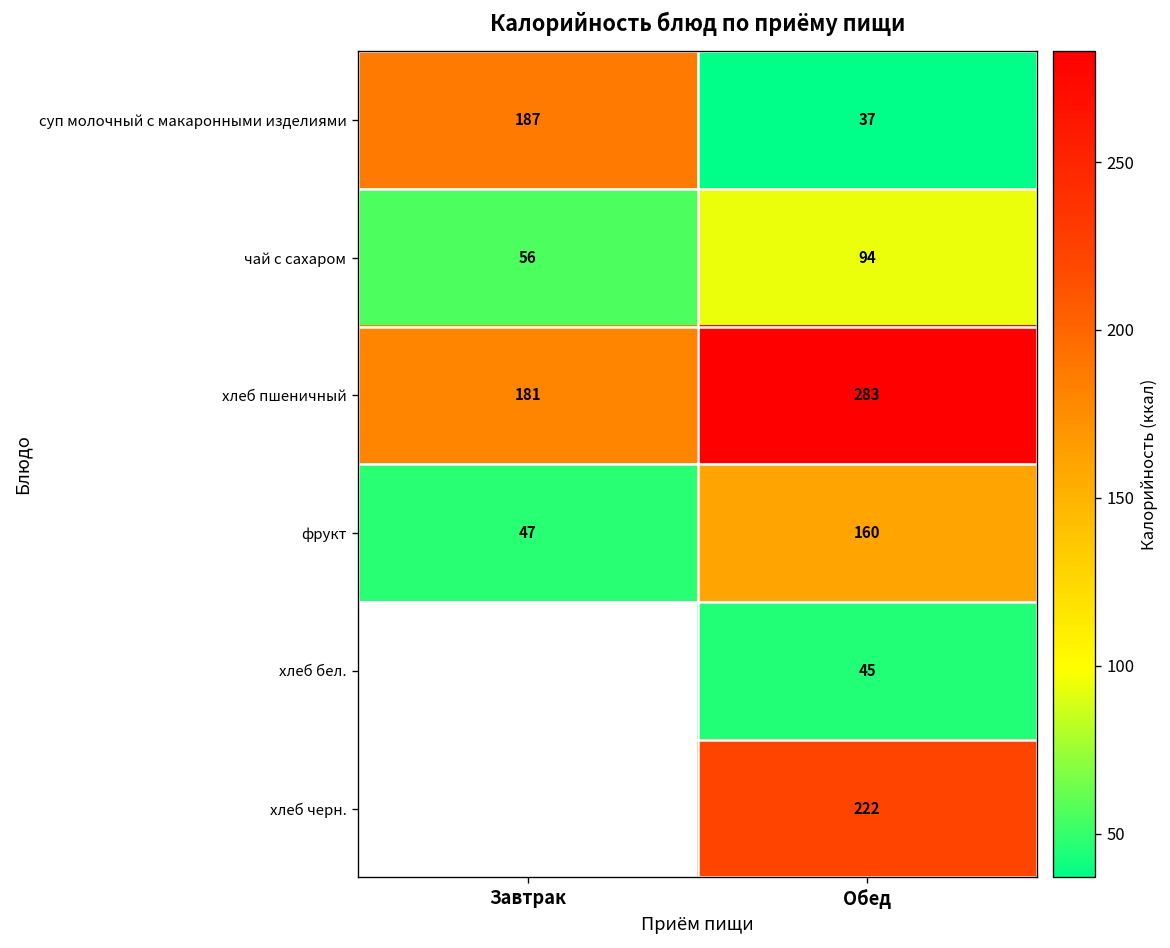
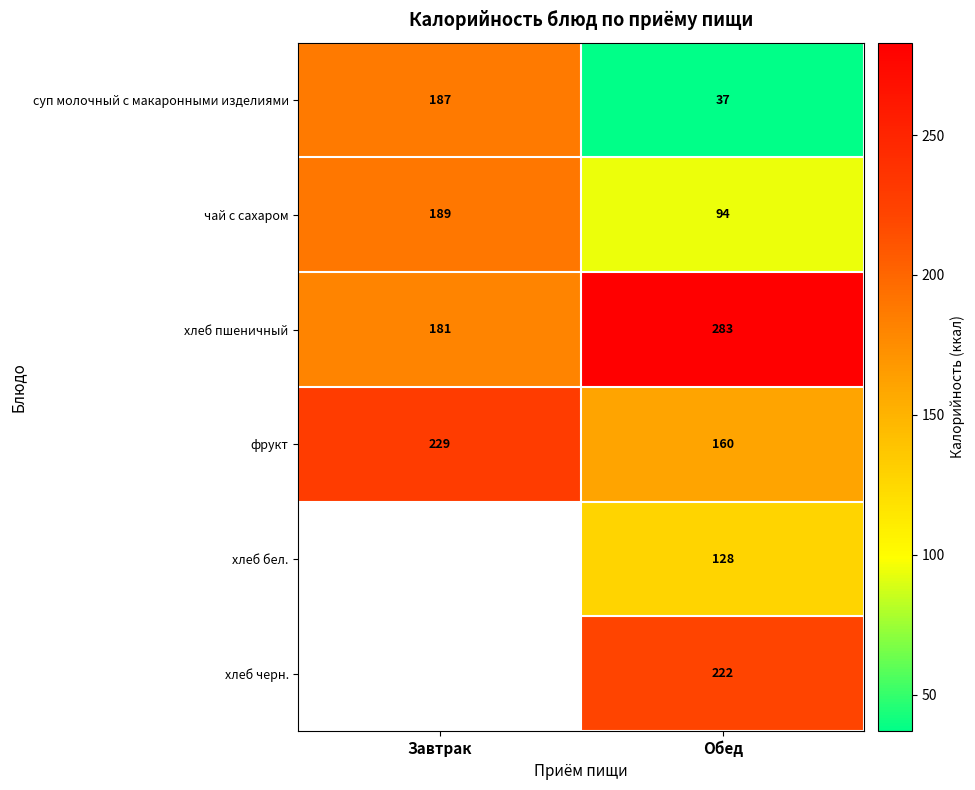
чай с сахаром, Завтрак: 56 -> 189
фрукт, Завтрак: 47 -> 229
хлеб бел., Обед: 45 -> 128
